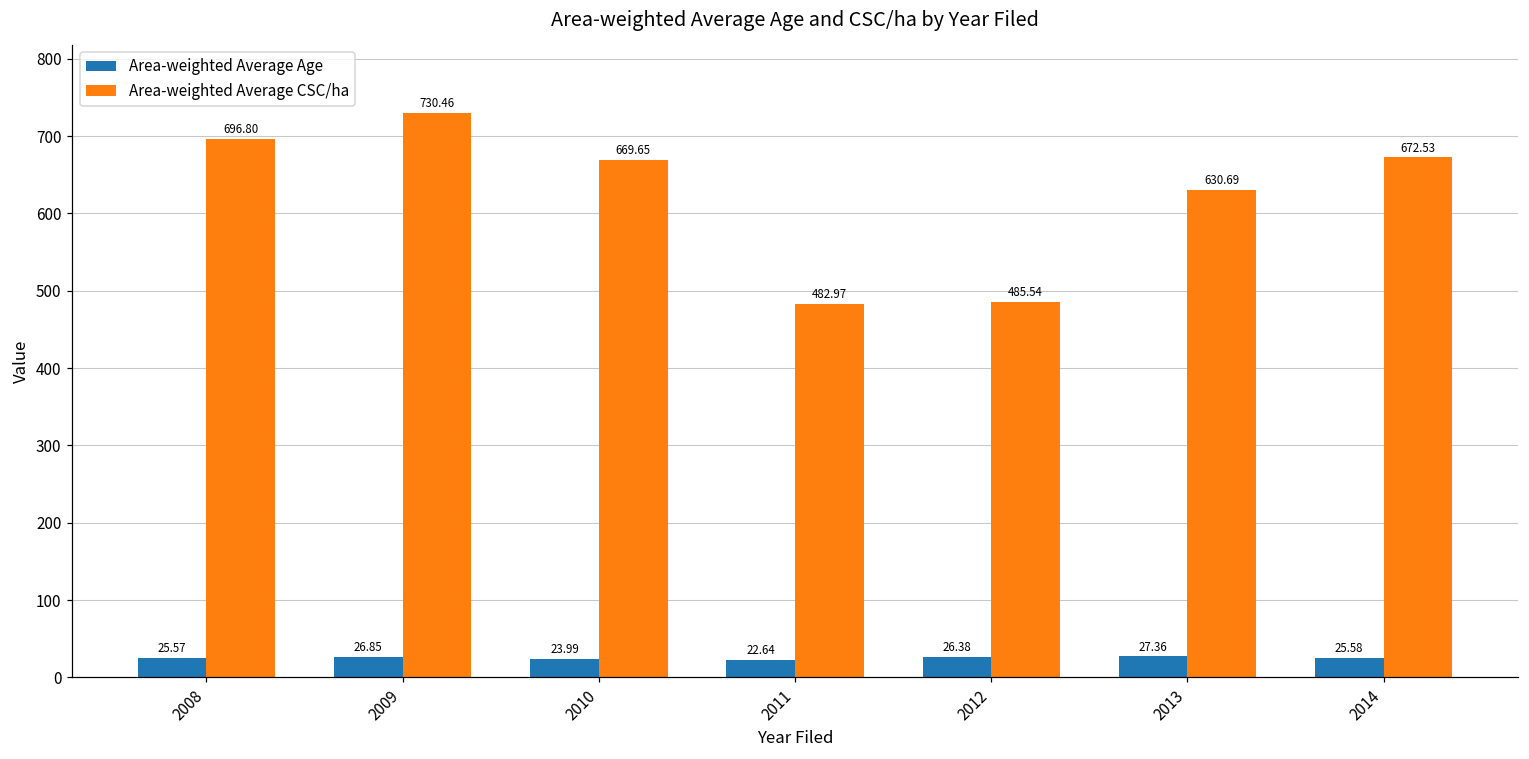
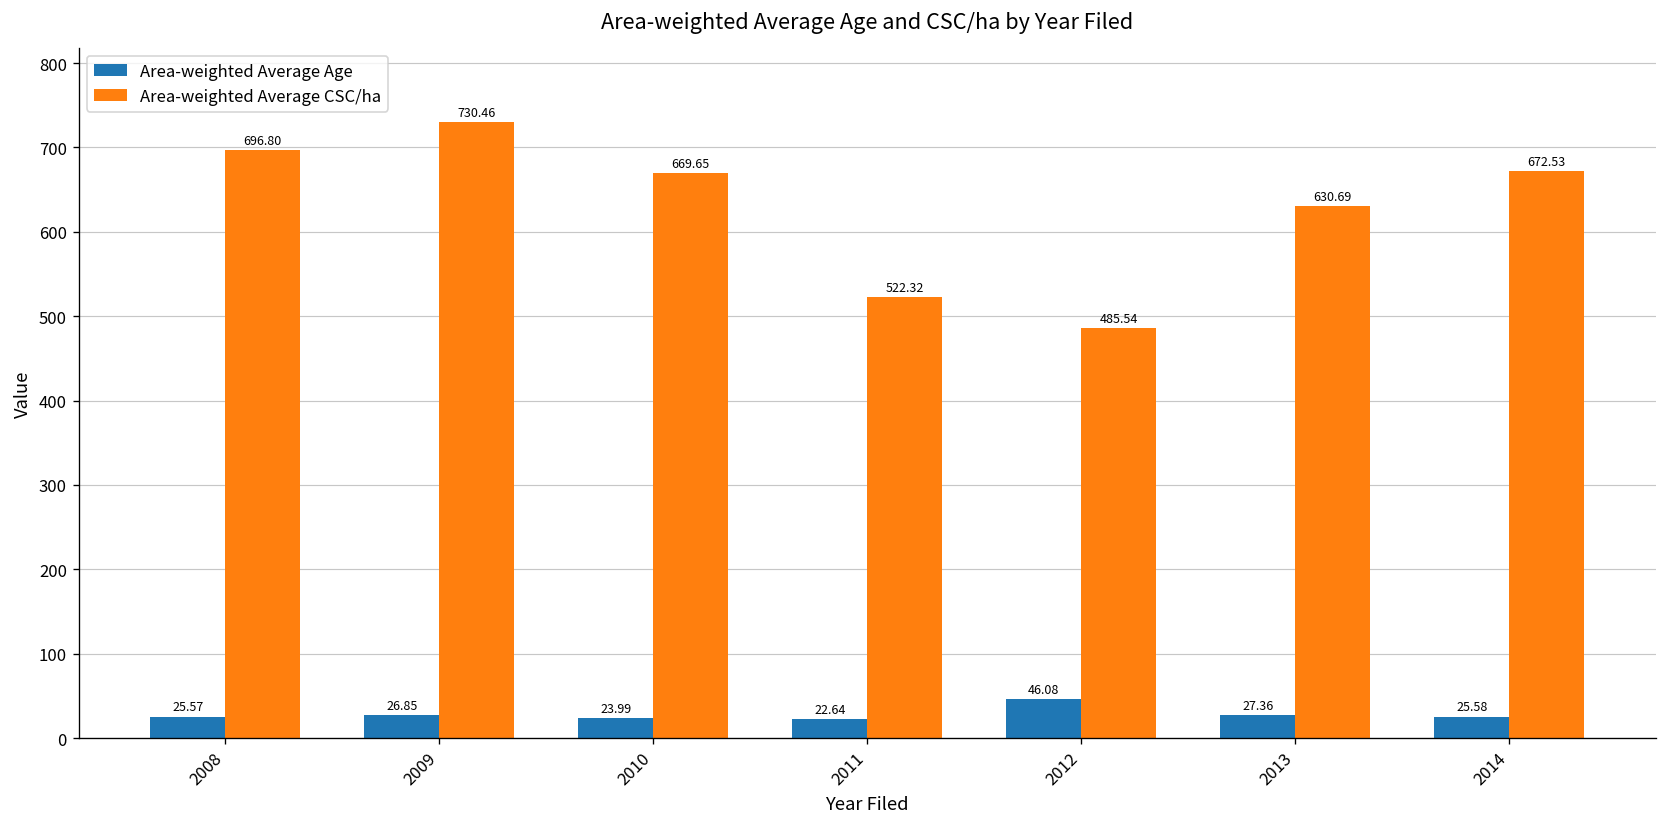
Area-weighted Average CSC/ha, 2011: 482.97 -> 522.32
Area-weighted Average Age, 2012: 26.38 -> 46.08
